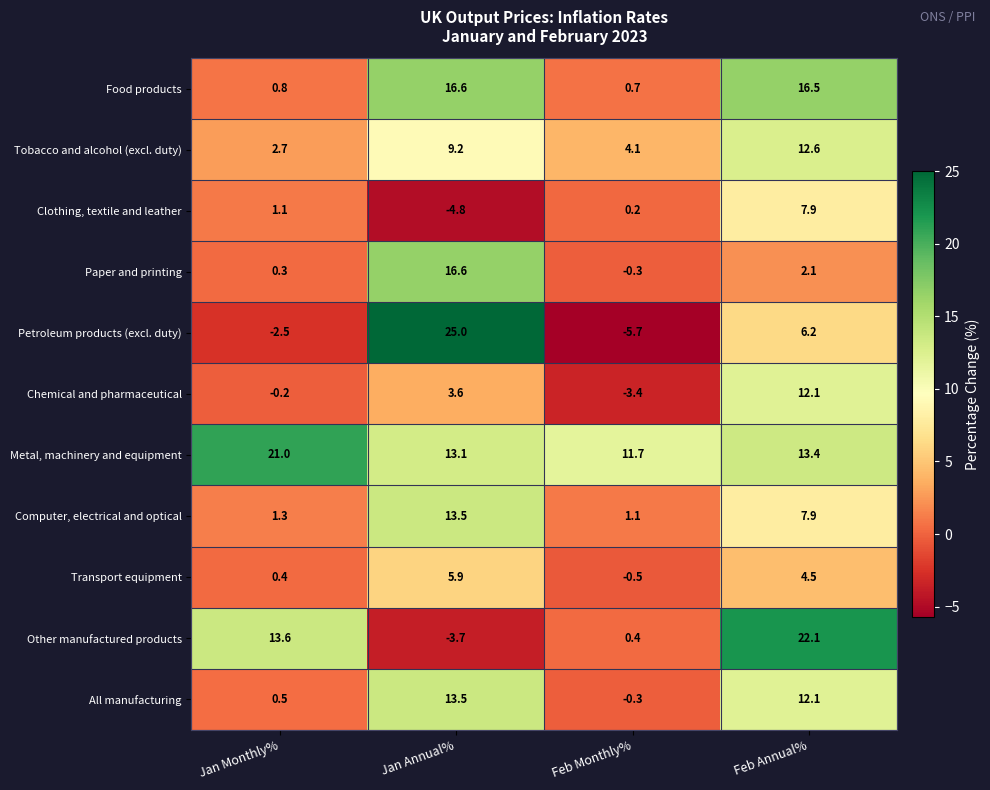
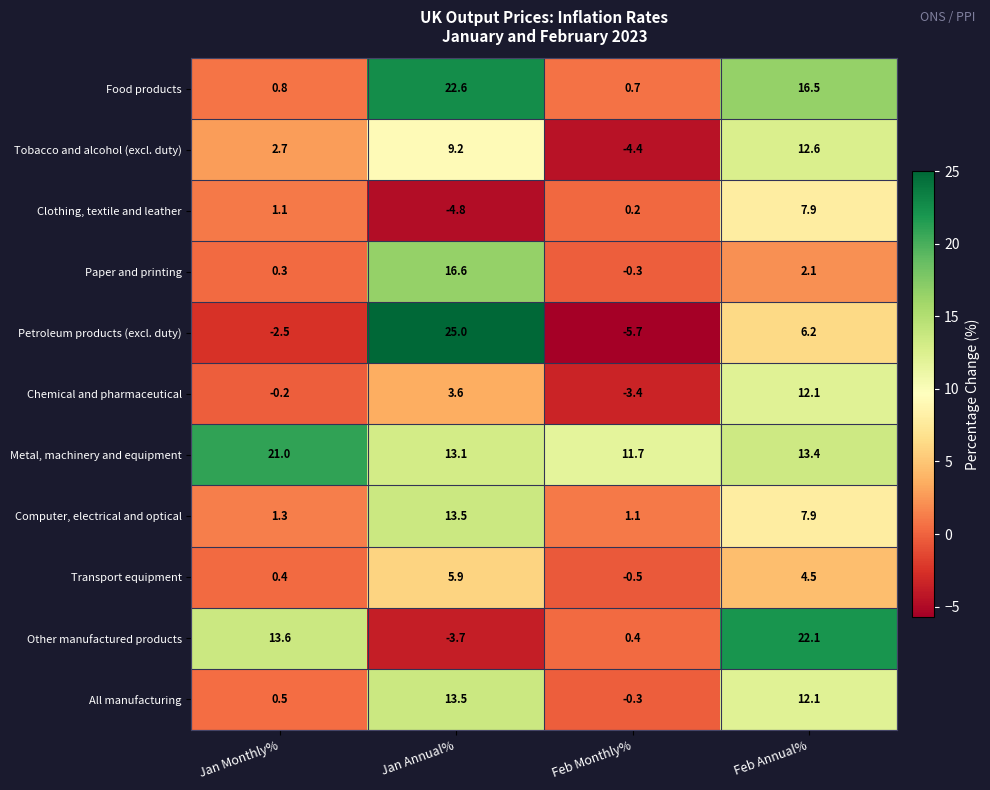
Food products, Jan Annual%: 16.6 -> 22.6
Tobacco and alcohol (excl. duty), Feb Monthly%: 4.1 -> -4.4
